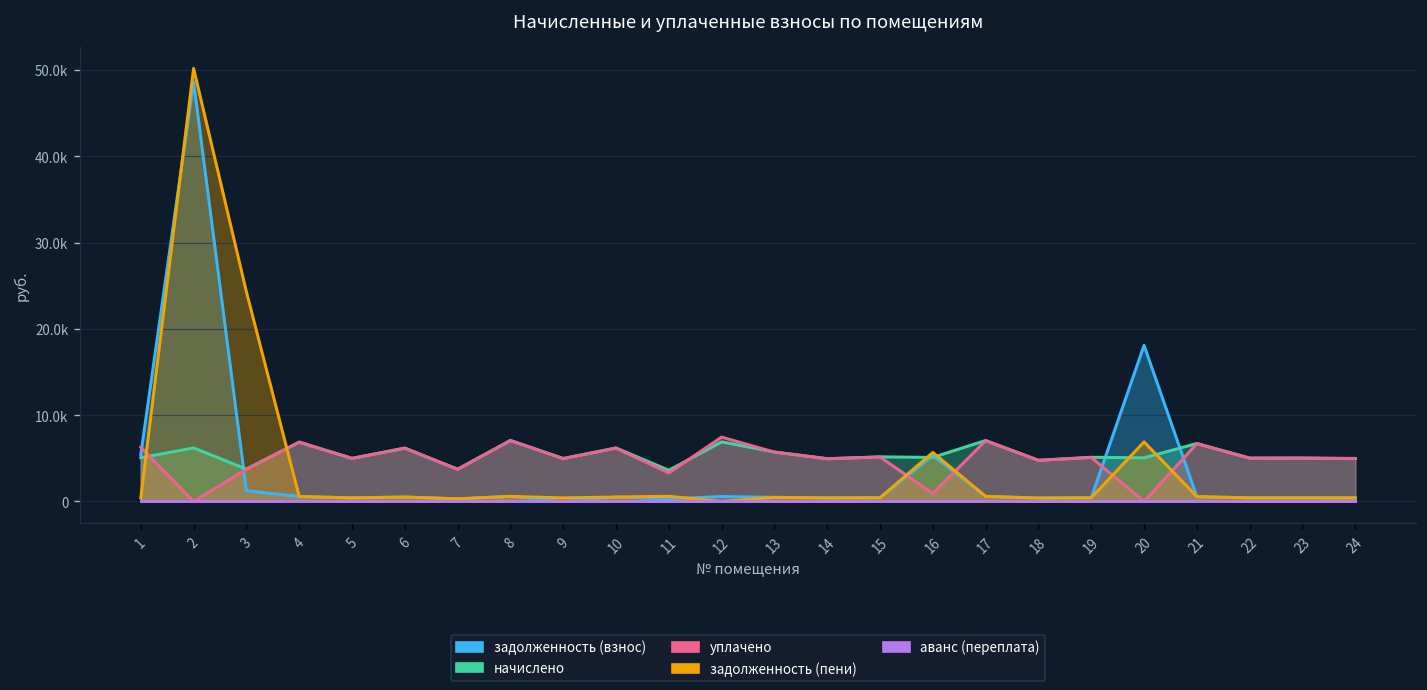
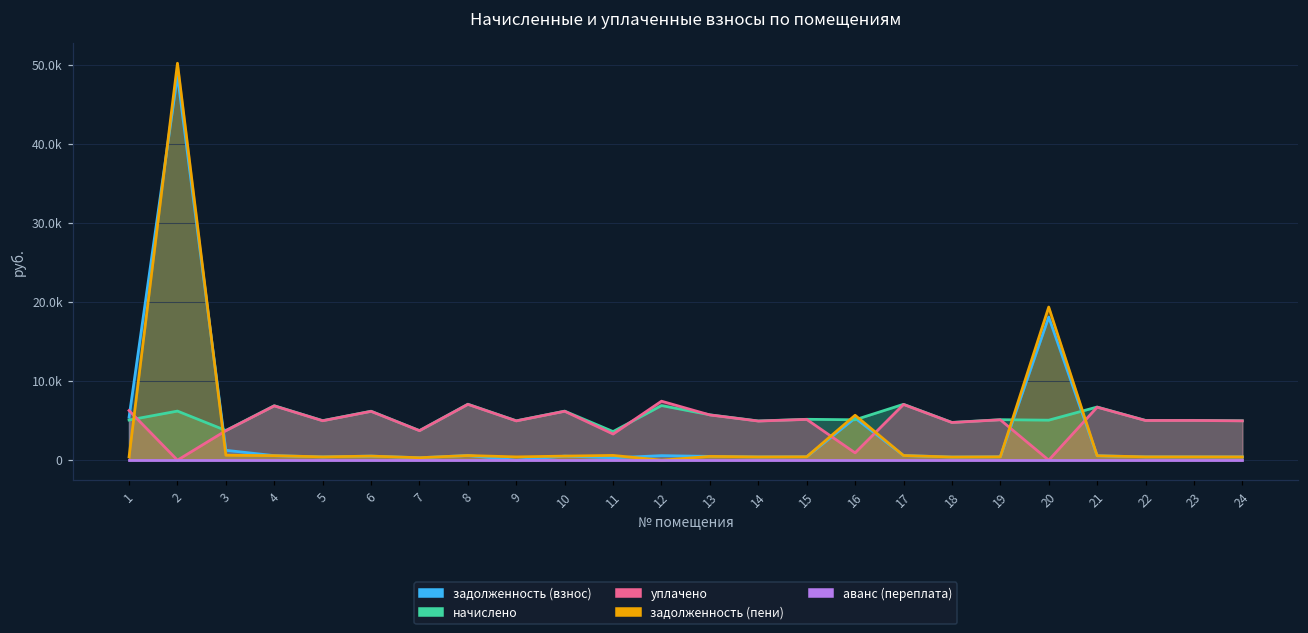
задолженность (пени), 3: 24000 -> 1000
задолженность (пени), 20: 7000 -> 19000
